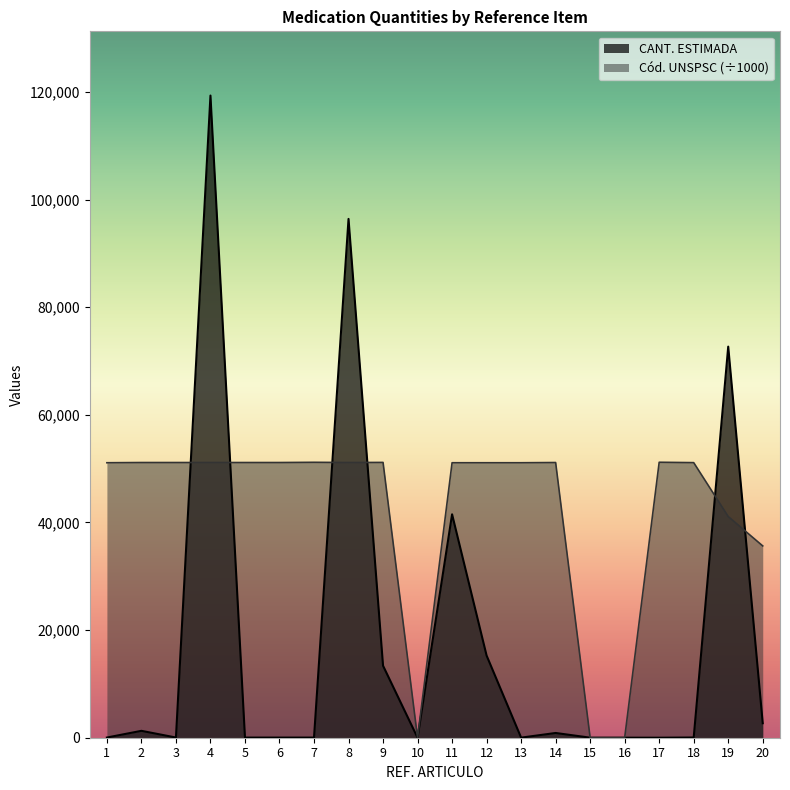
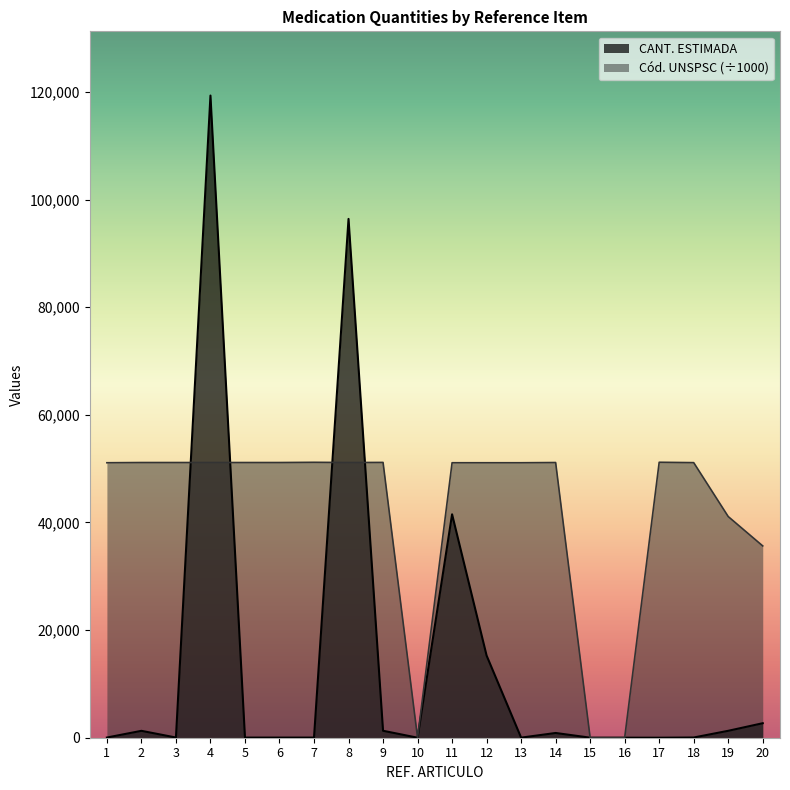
CANT. ESTIMADA, 9: 13,000 -> 1,000
CANT. ESTIMADA, 19: 73,000 -> 1,000
